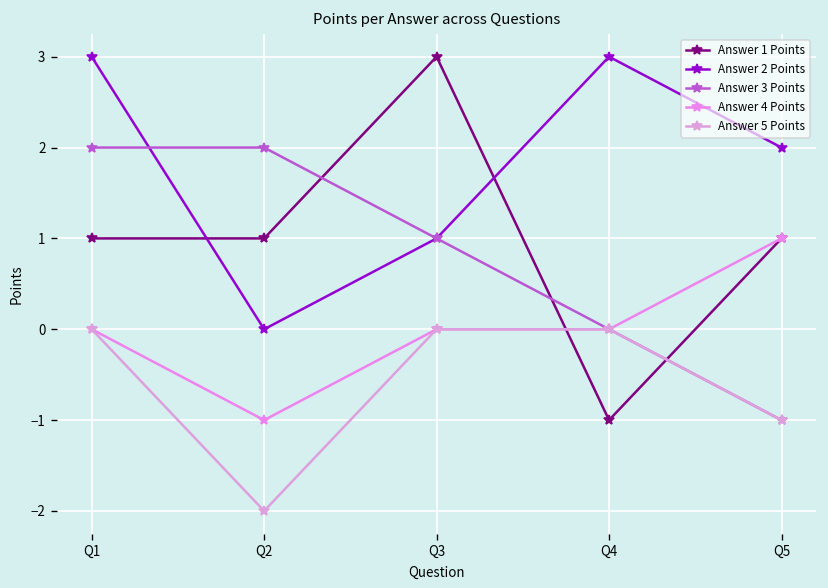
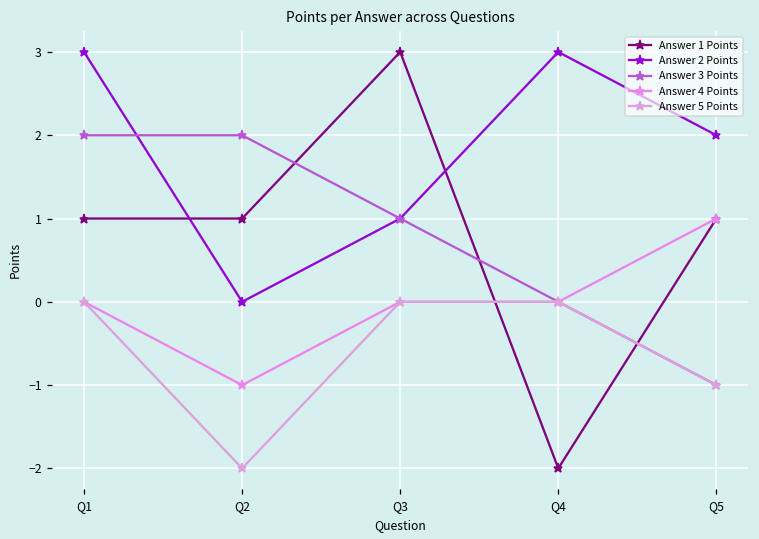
Answer 1 Points, Q4: -1 -> -2
